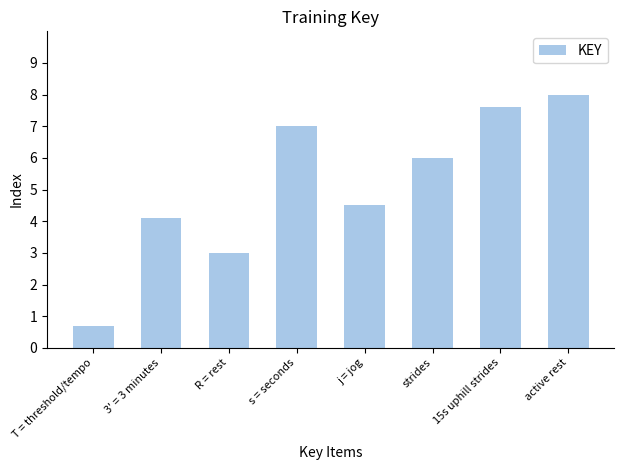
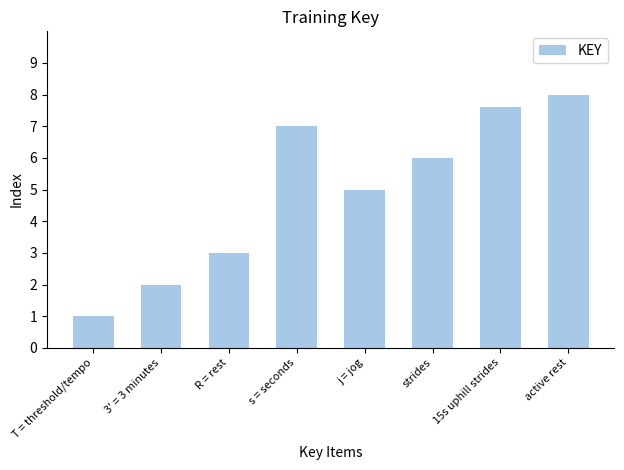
T = threshold/tempo: 0.7 -> 1.0
3' = 3 minutes: 4.1 -> 2.0
j = jog: 4.5 -> 5.0
